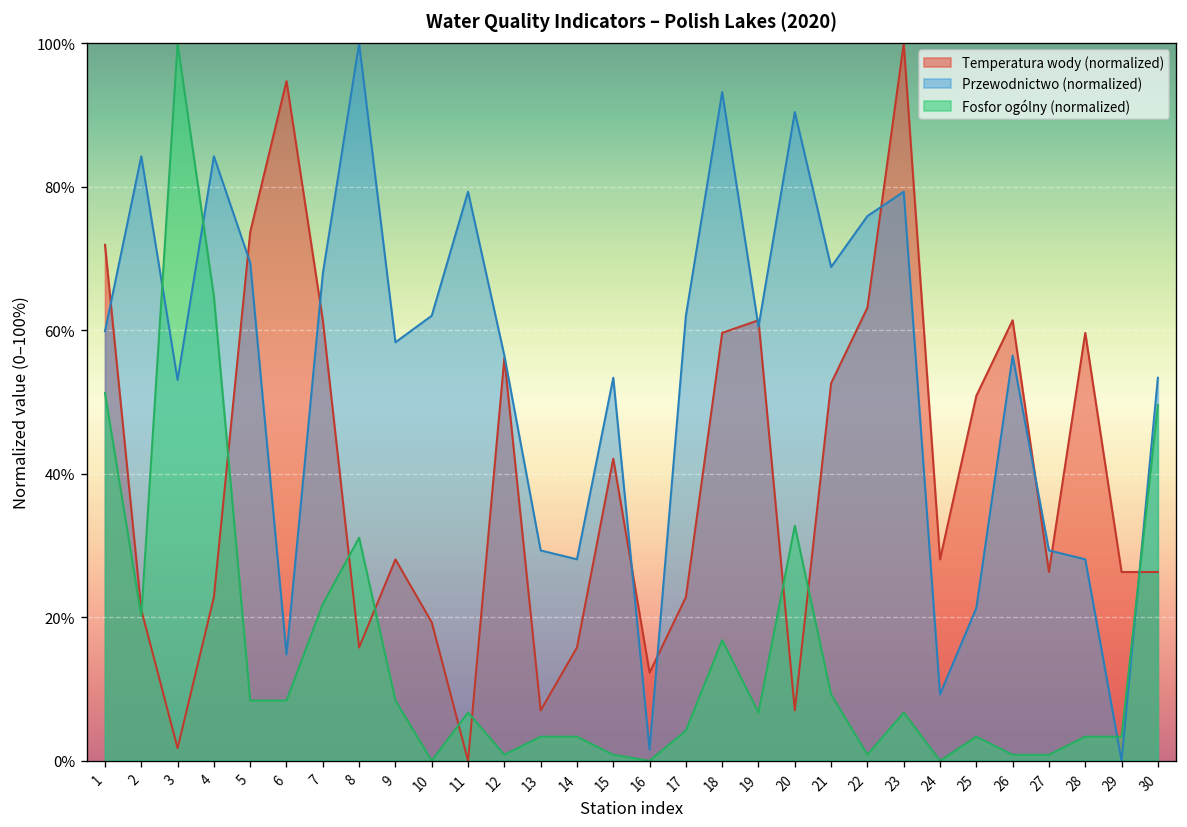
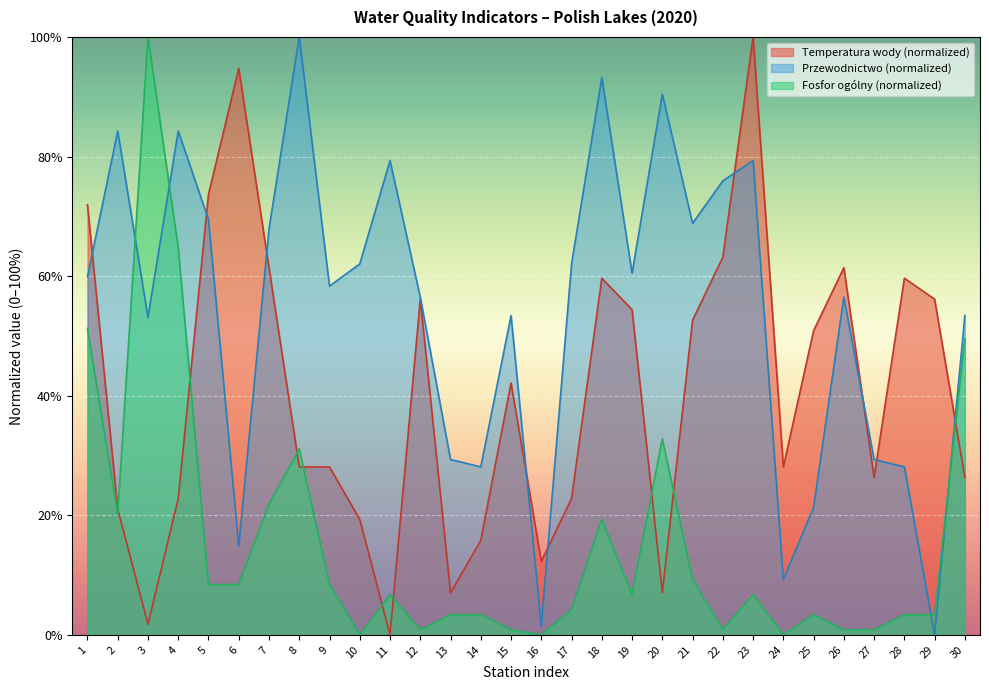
Temperatura wody (normalized), 8: 16% -> 28%
Fosfor ogólny (normalized), 18: 17% -> 19%
Temperatura wody (normalized), 19: 61% -> 54%
Temperatura wody (normalized), 29: 26% -> 56%
